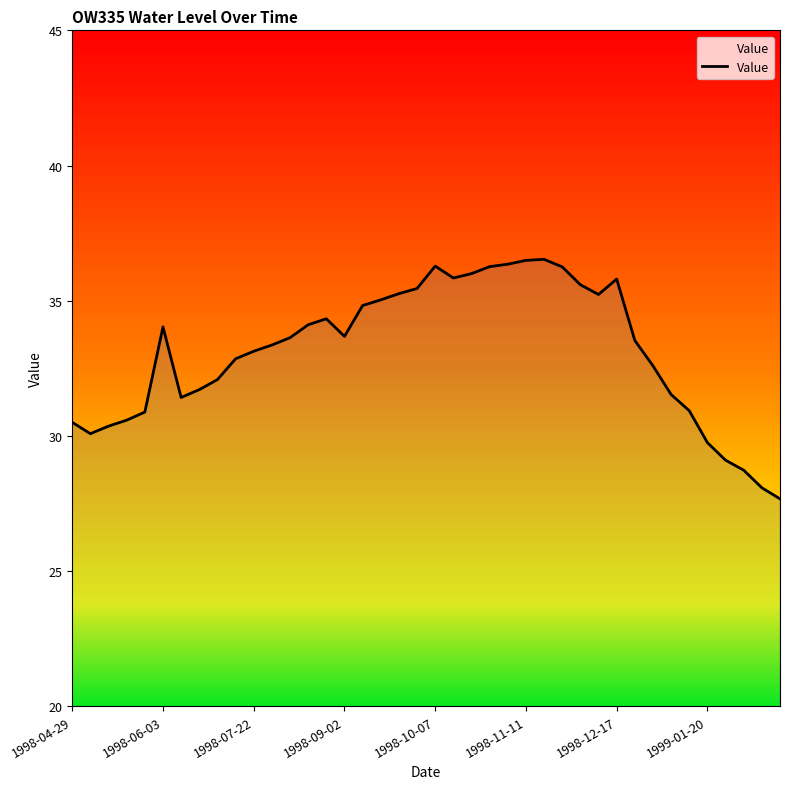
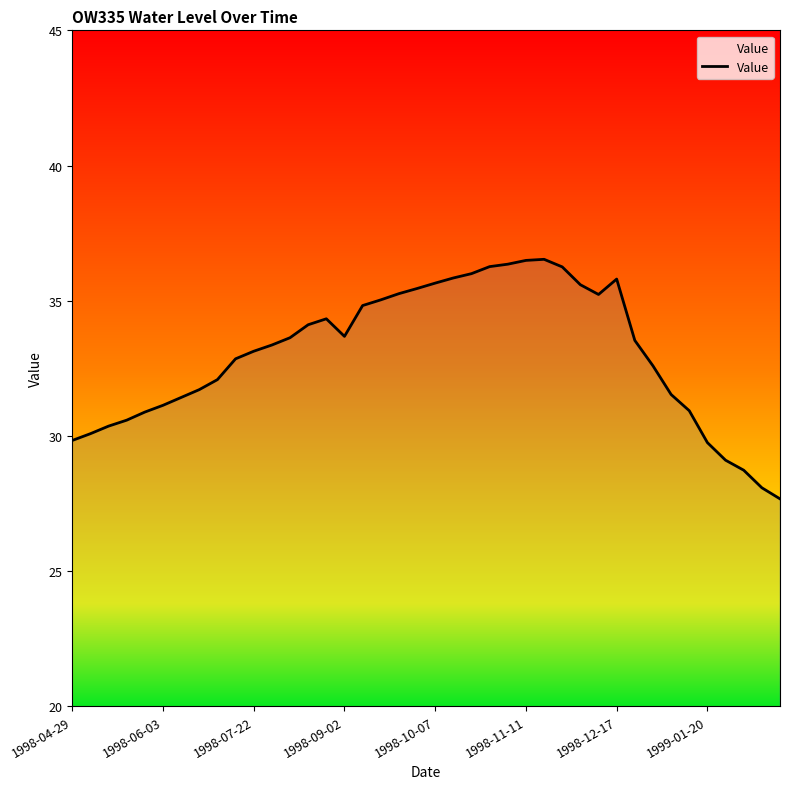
1998-04-29: 30.5 -> 29.8
1998-06-03: 34.0 -> 31.1
1998-10-07: 36.3 -> 35.7
